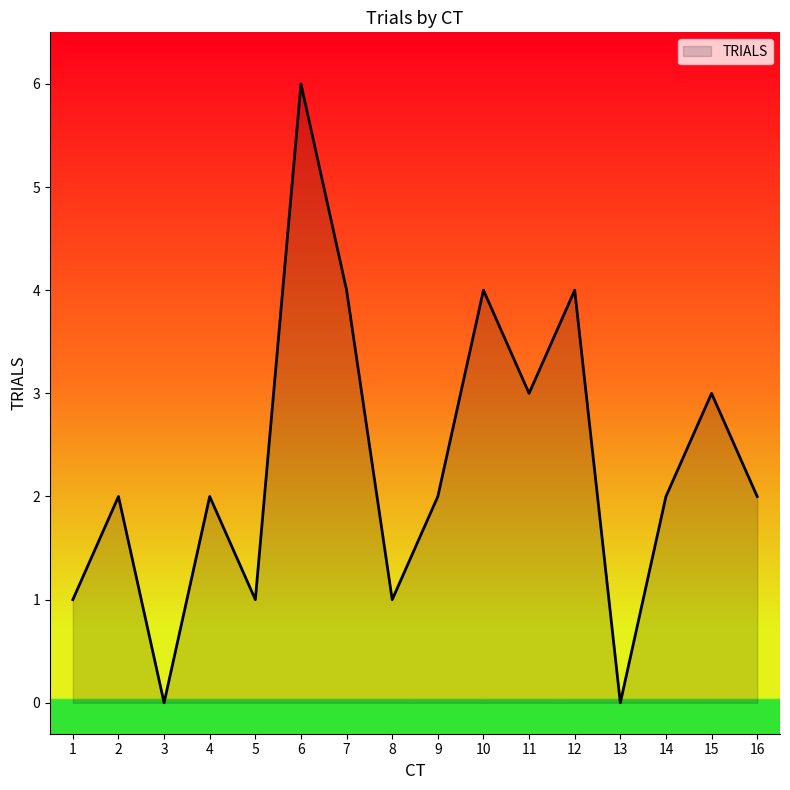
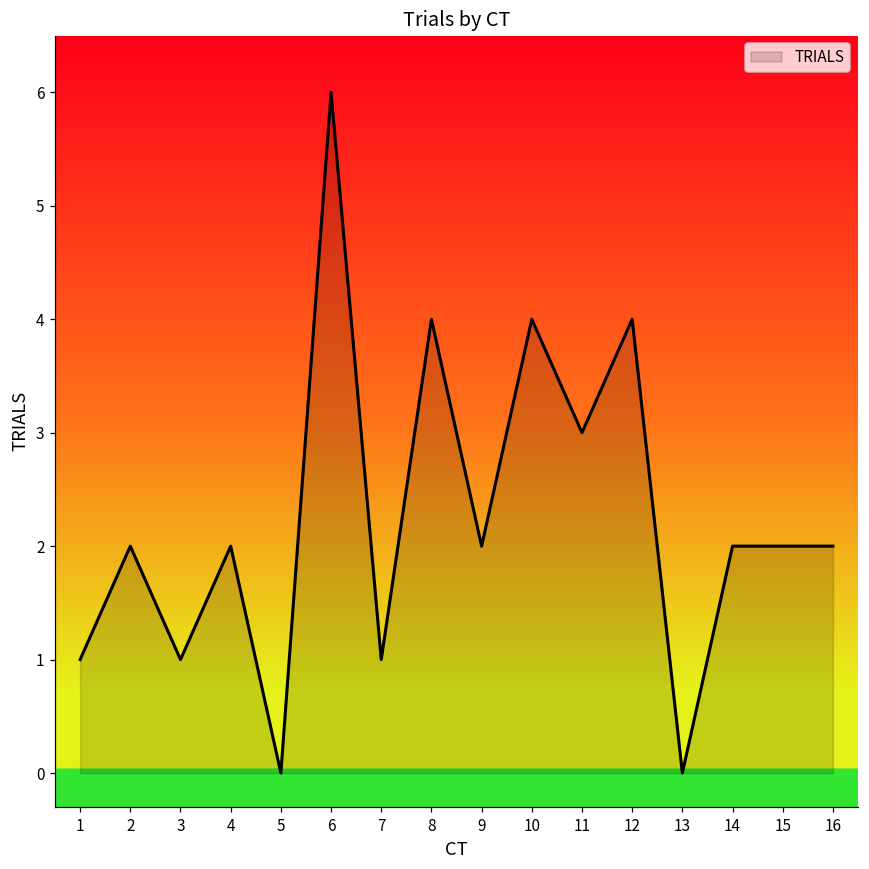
3: 0 -> 1
5: 1 -> 0
7: 4 -> 1
8: 1 -> 4
15: 3 -> 2
